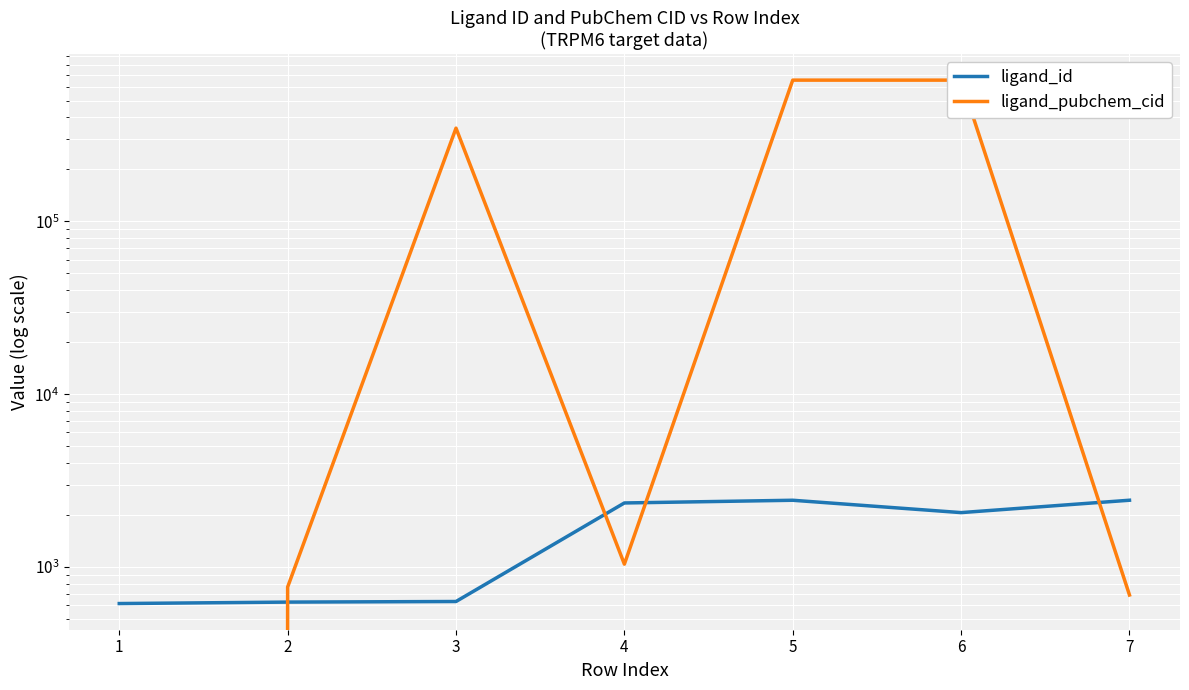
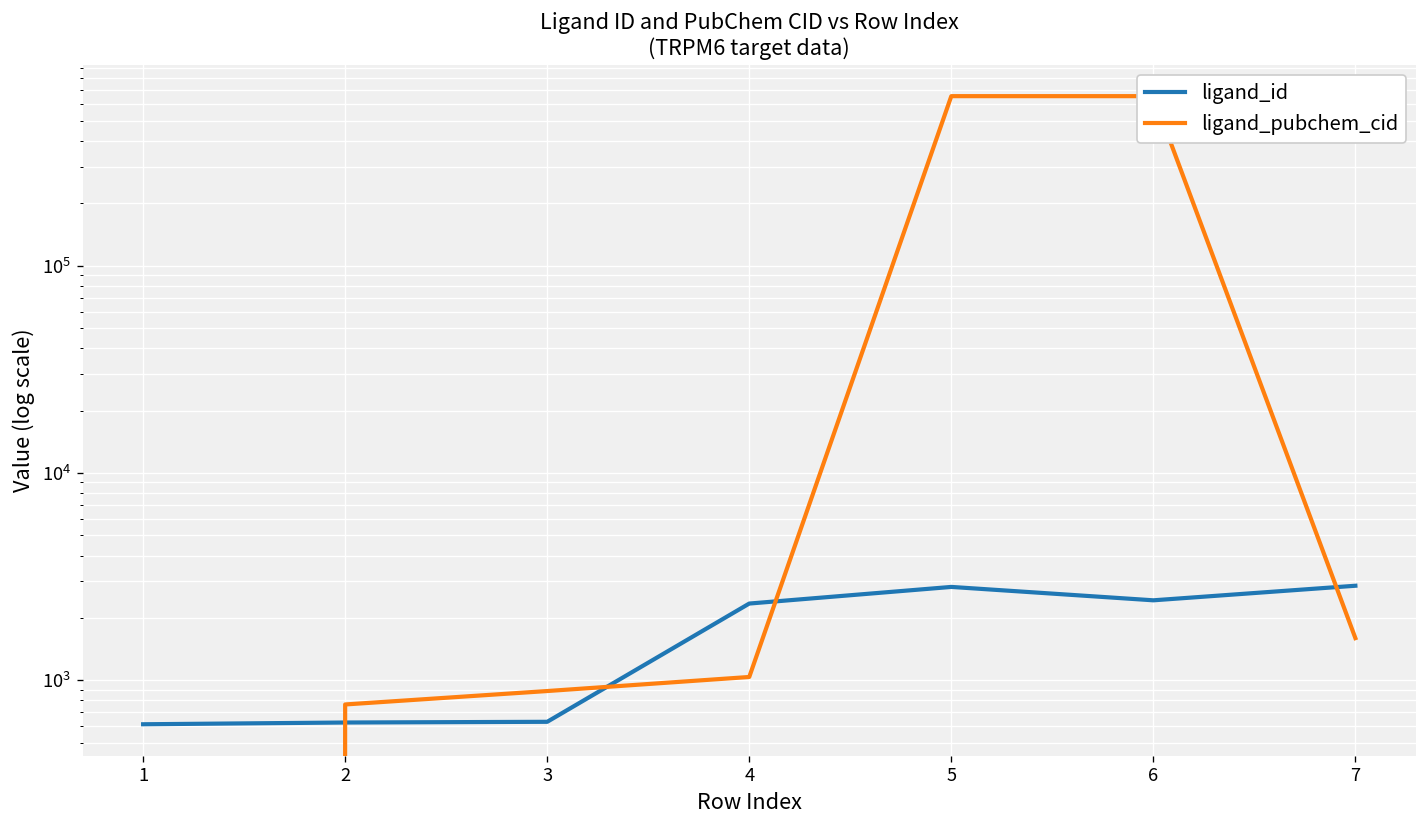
ligand_pubchem_cid, 3: 350000 -> 900
ligand_id, 5: 2400 -> 2800
ligand_id, 6: 2100 -> 2400
ligand_id, 7: 2400 -> 2900
ligand_pubchem_cid, 7: 690 -> 1600
